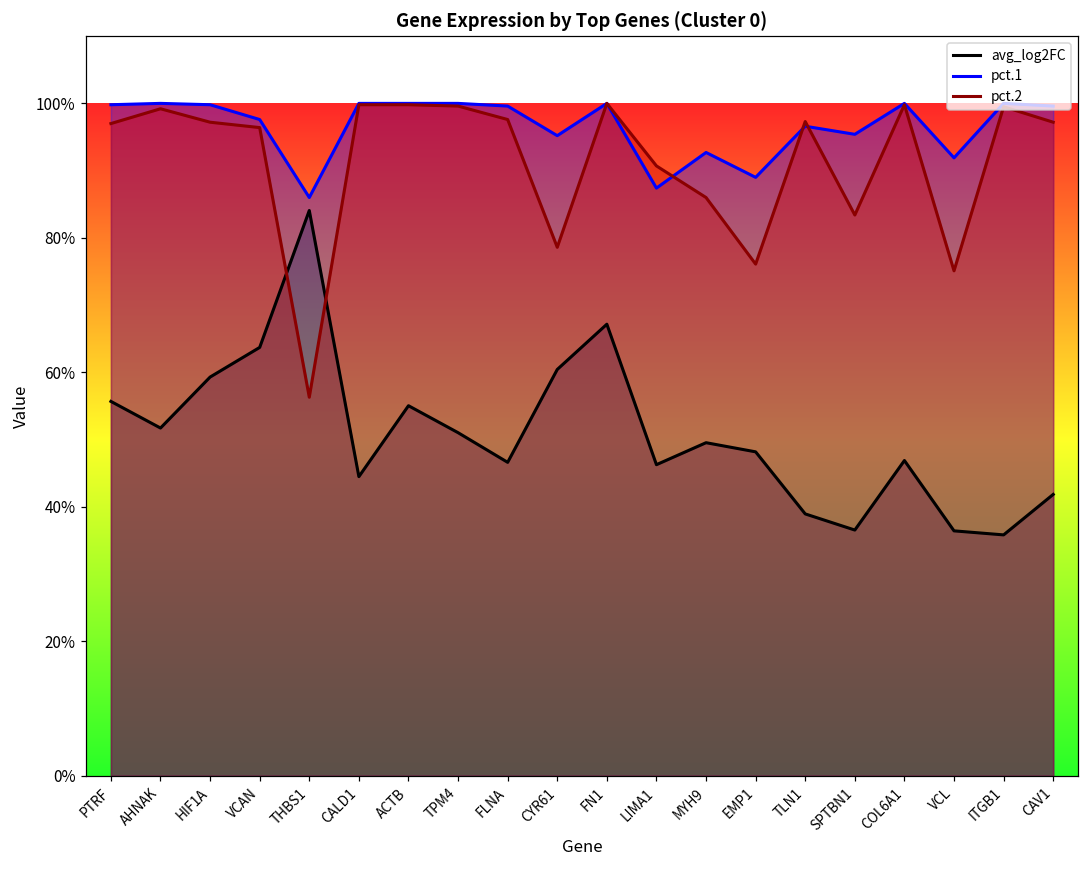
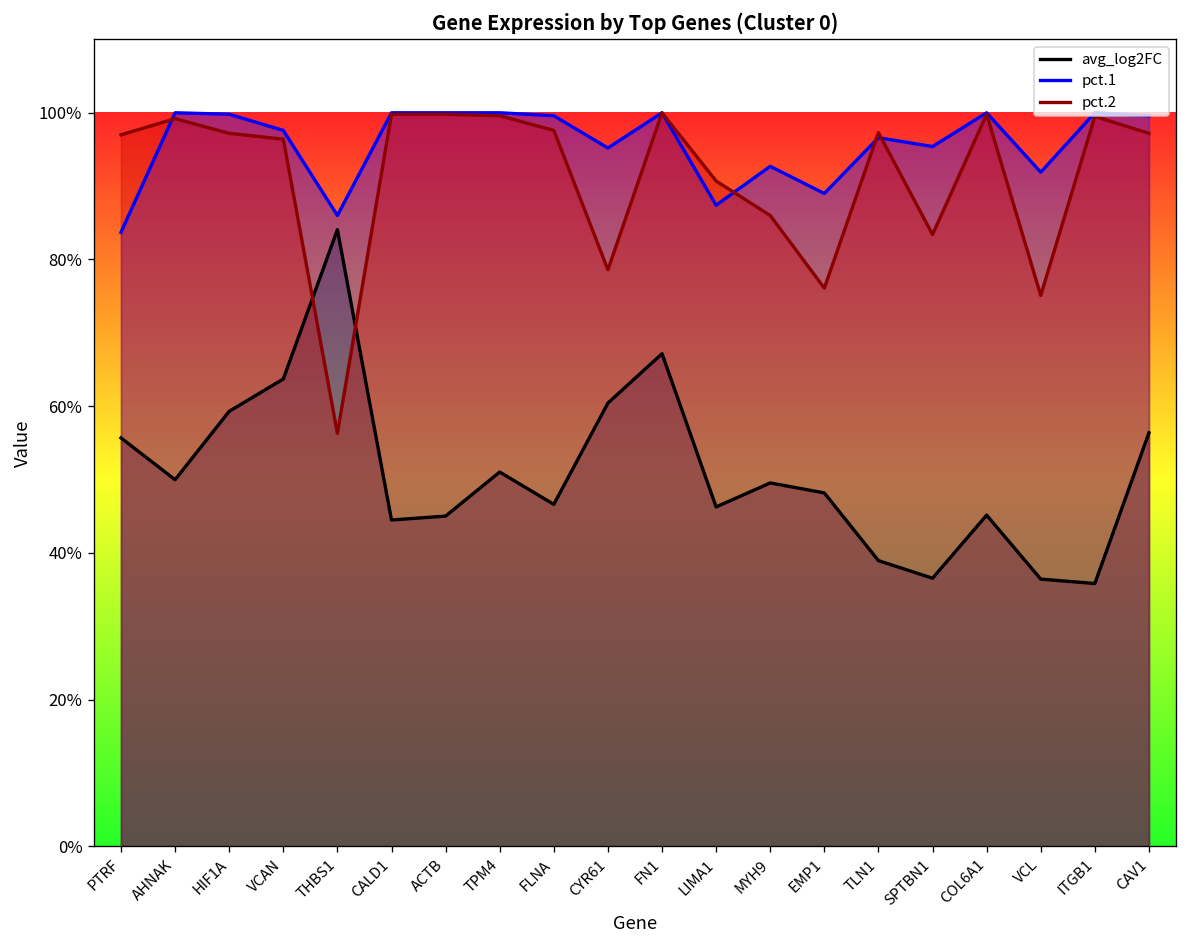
pct.1, PTRF: 100% -> 84%
avg_log2FC, AHNAK: 52% -> 50%
avg_log2FC, ACTB: 55% -> 45%
avg_log2FC, COL6A1: 47% -> 45%
avg_log2FC, CAV1: 42% -> 56%
